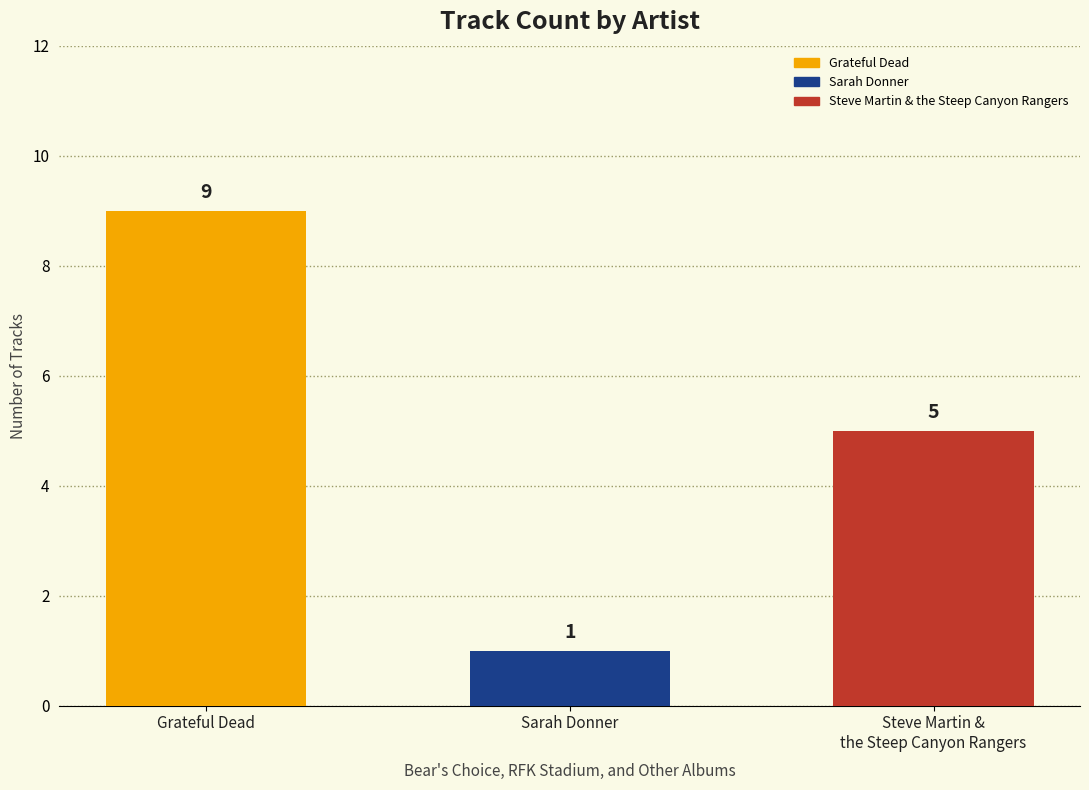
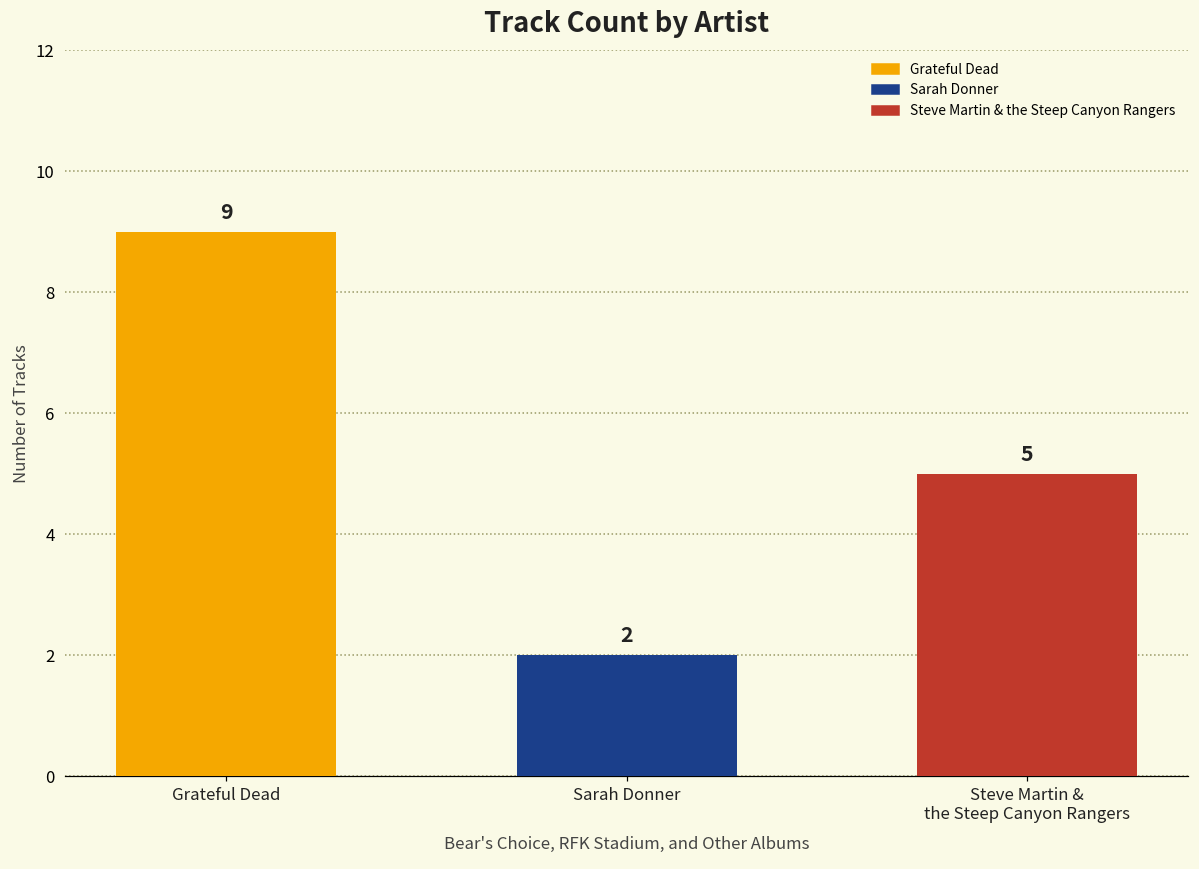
Sarah Donner: 1 -> 2
